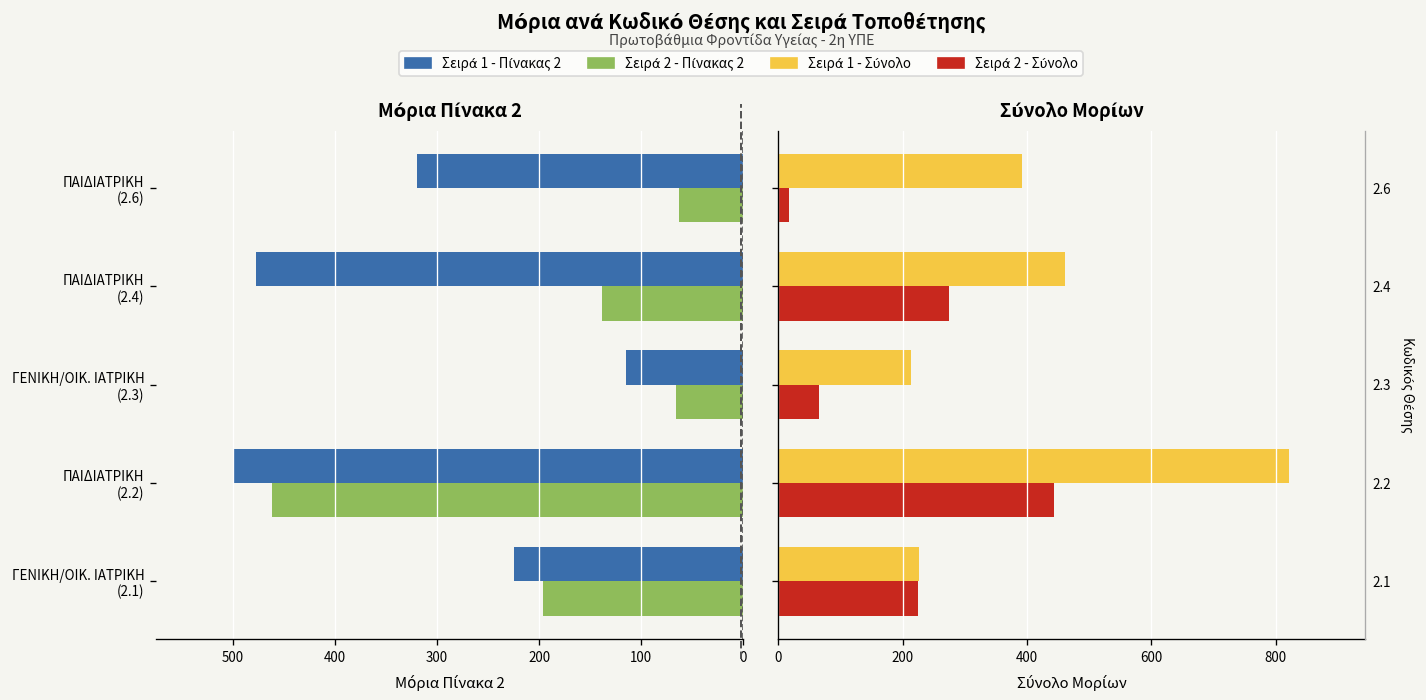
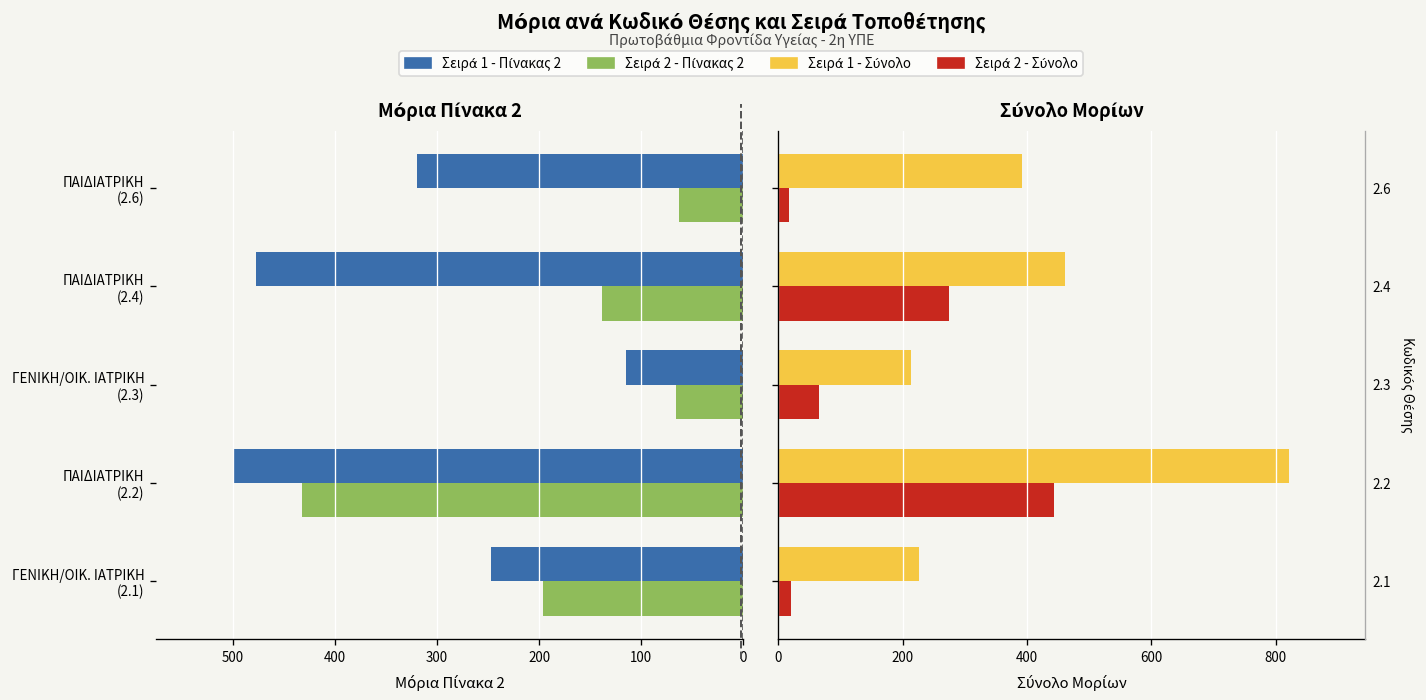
Μόρια Πίνακα 2, Σειρά 2 - Πίνακας 2, ΠΑΙΔΙΑΤΡΙΚΗ (2.2): 460 -> 430
Μόρια Πίνακα 2, Σειρά 1 - Πίνακας 2, ΓΕΝΙΚΗ/ΟΙΚ. ΙΑΤΡΙΚΗ (2.1): 220 -> 250
Σύνολο Μορίων, Σειρά 2 - Σύνολο, 2.1: 220 -> 20
